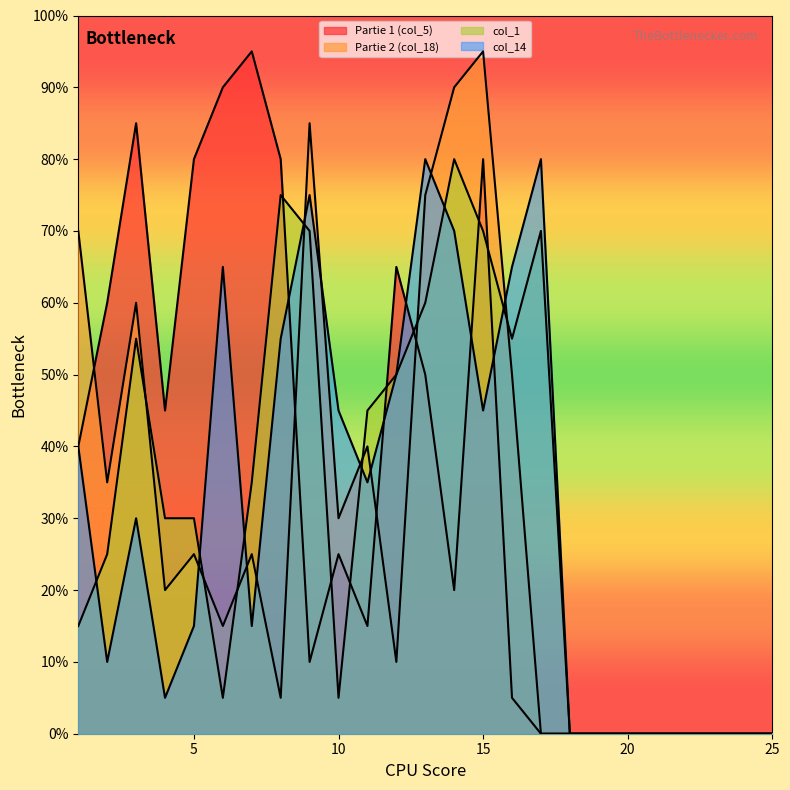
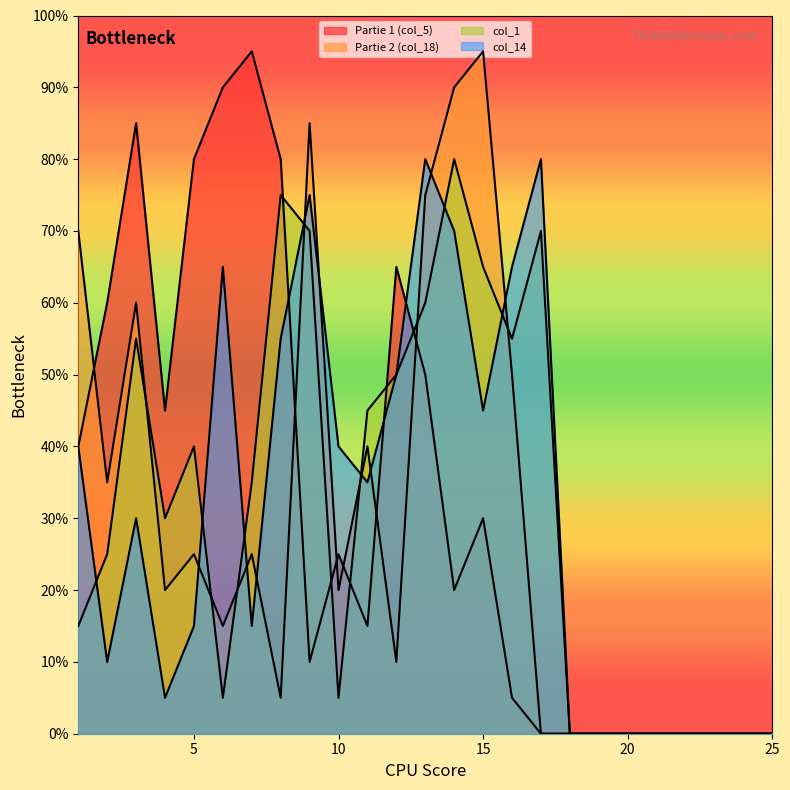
col_1, 5: 30% -> 40%
Partie 2 (col_18), 10: 30% -> 20%
col_14, 10: 45% -> 40%
Partie 1 (col_5), 15: 80% -> 30%
col_1, 15: 70% -> 65%
